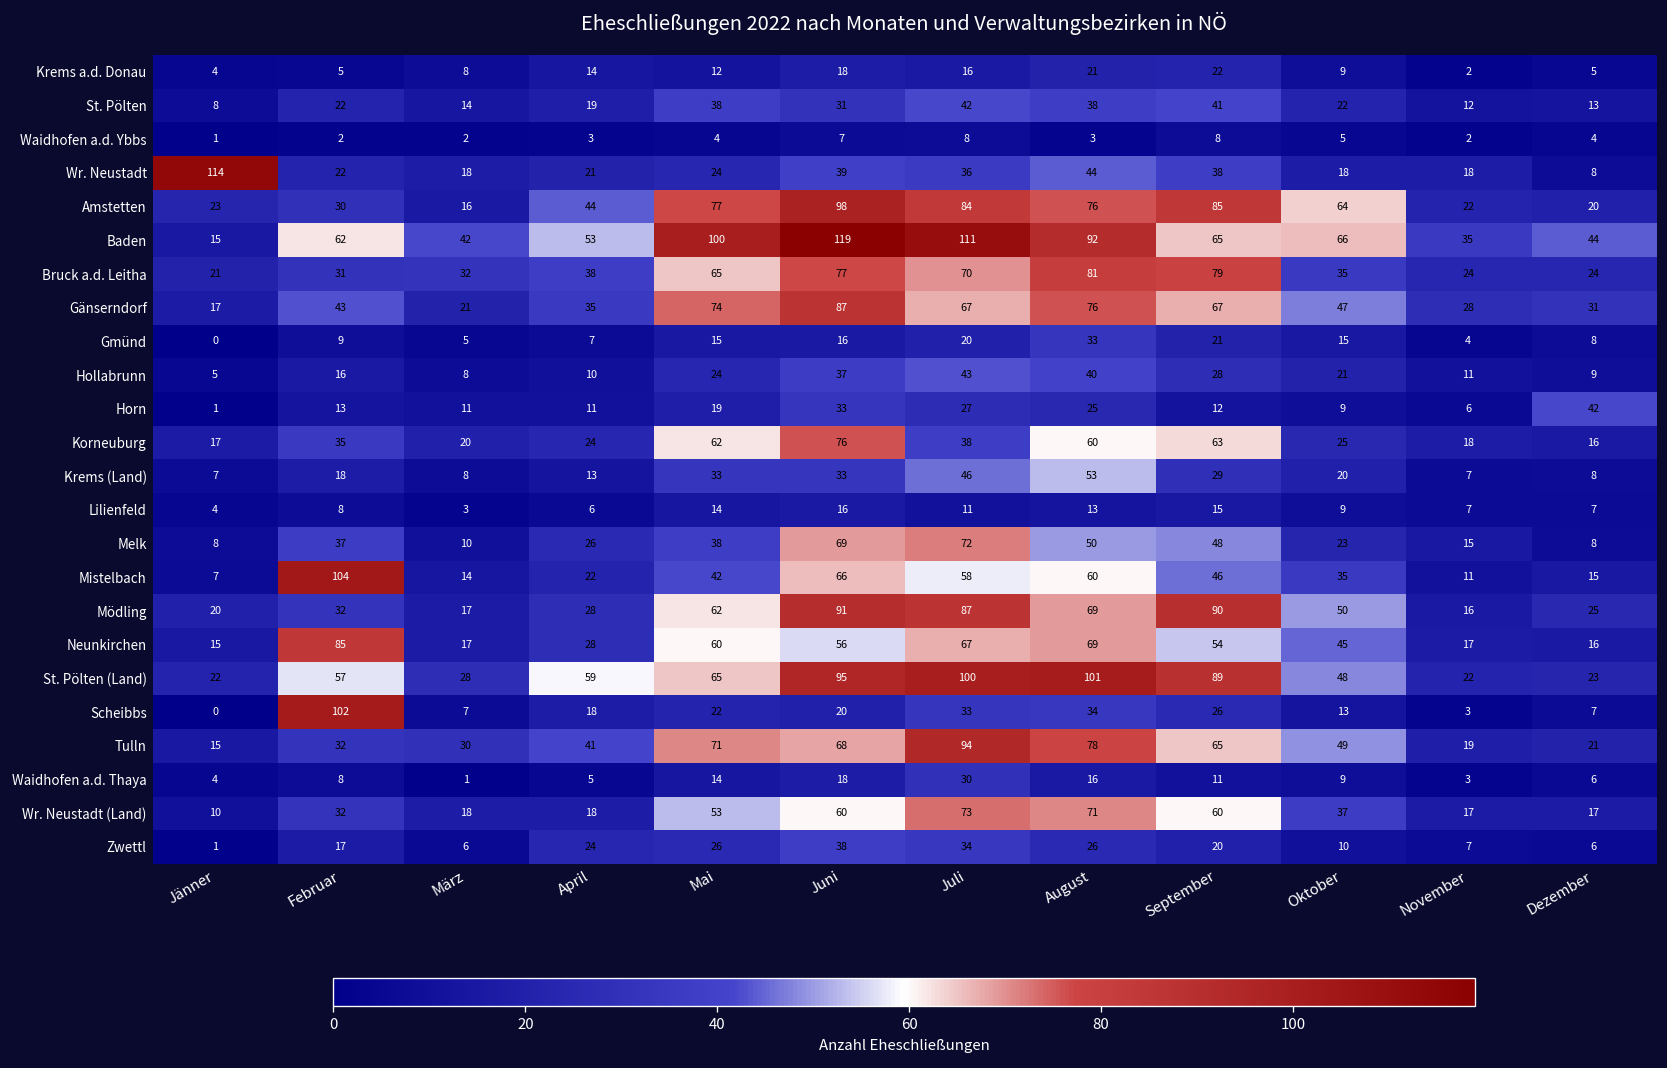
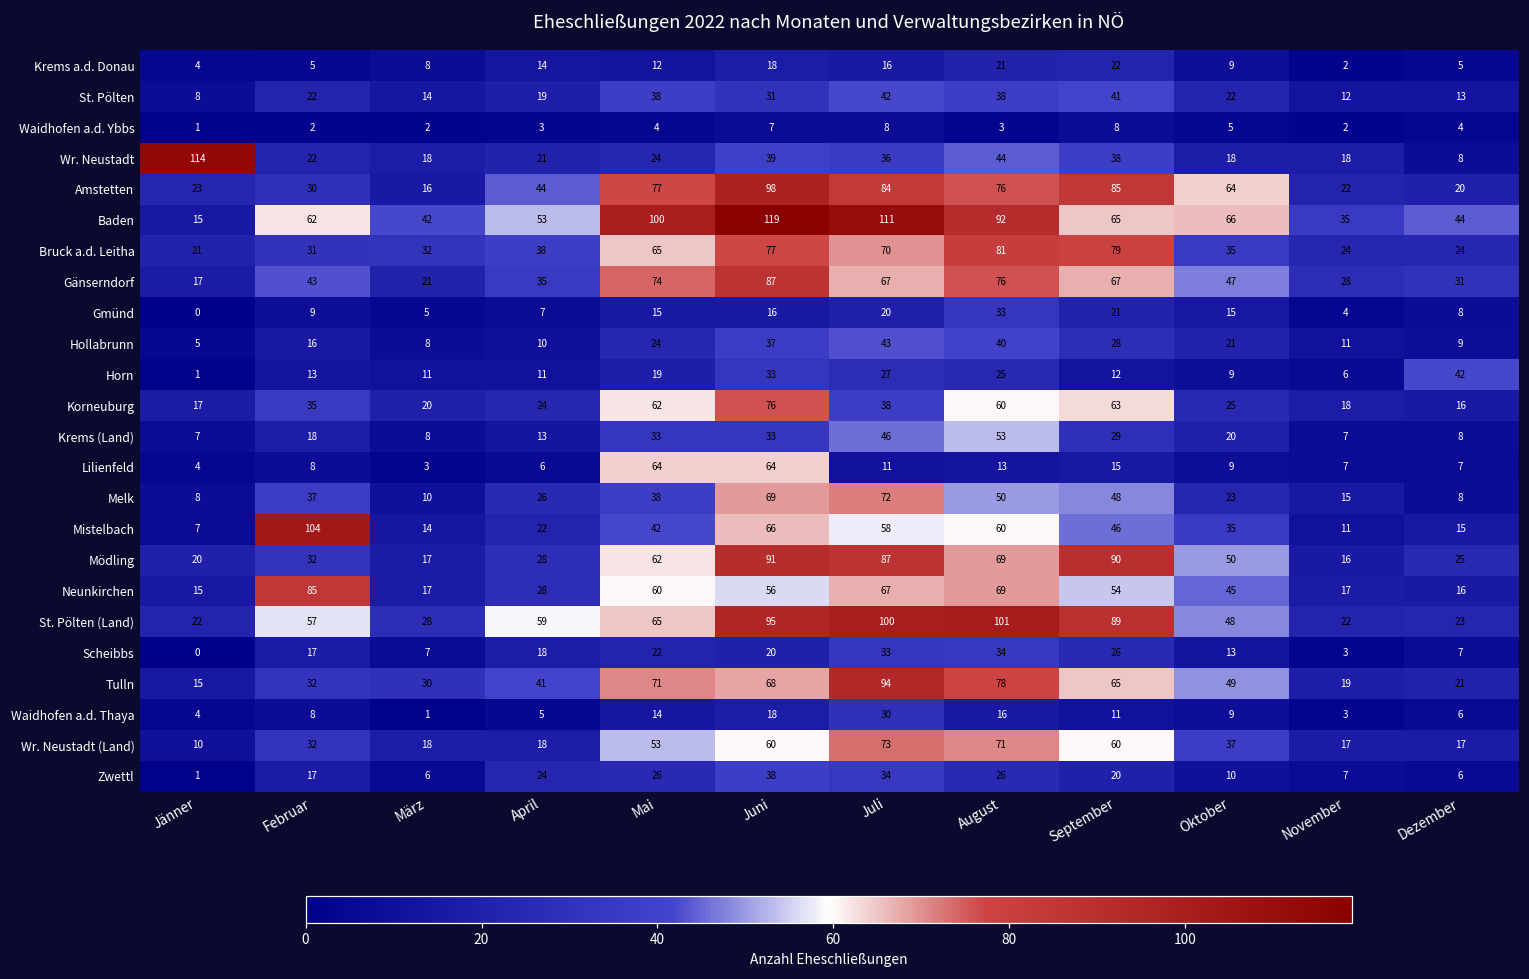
Lilienfeld, Mai: 14 -> 64
Lilienfeld, Juni: 16 -> 64
Scheibbs, Februar: 102 -> 17
